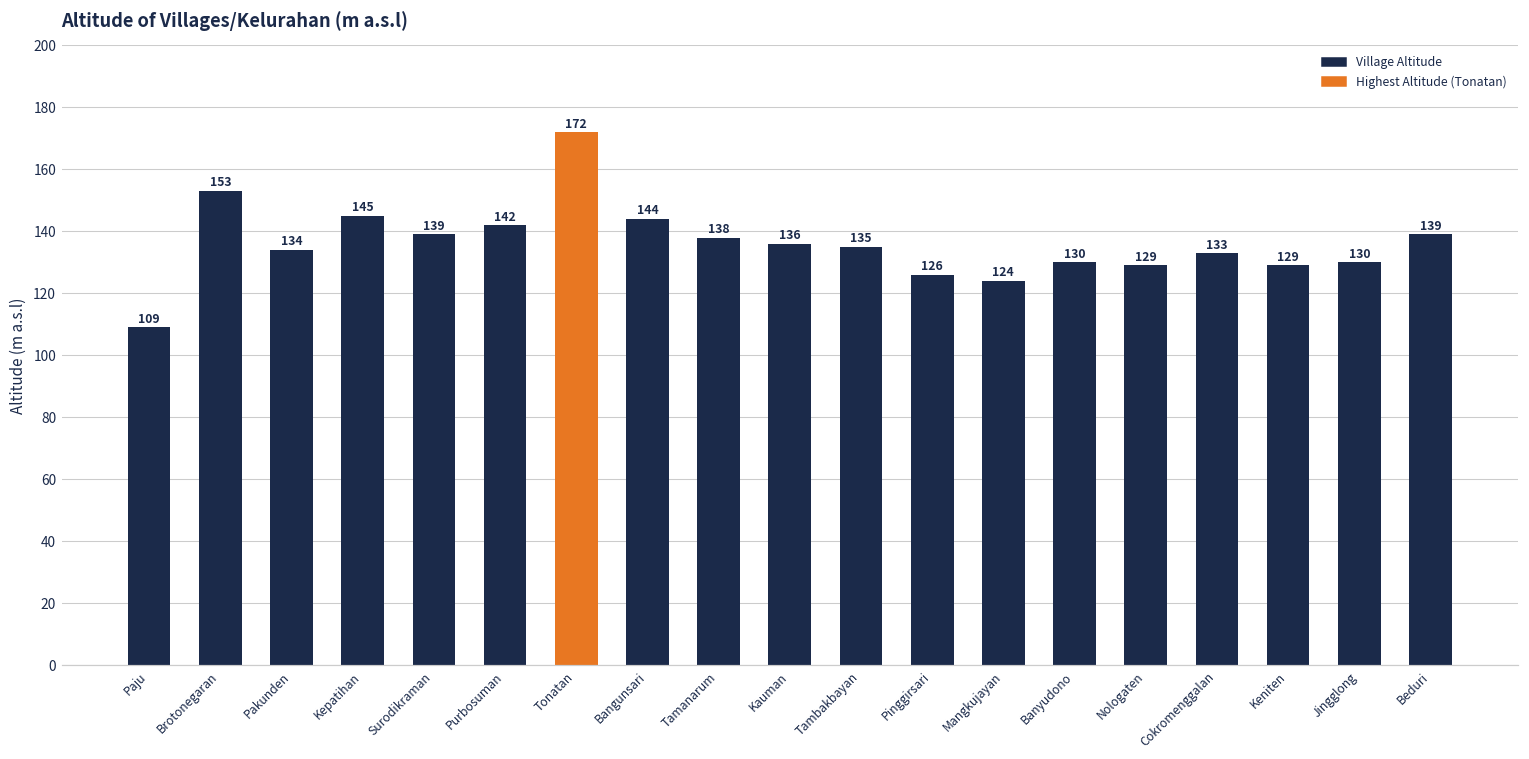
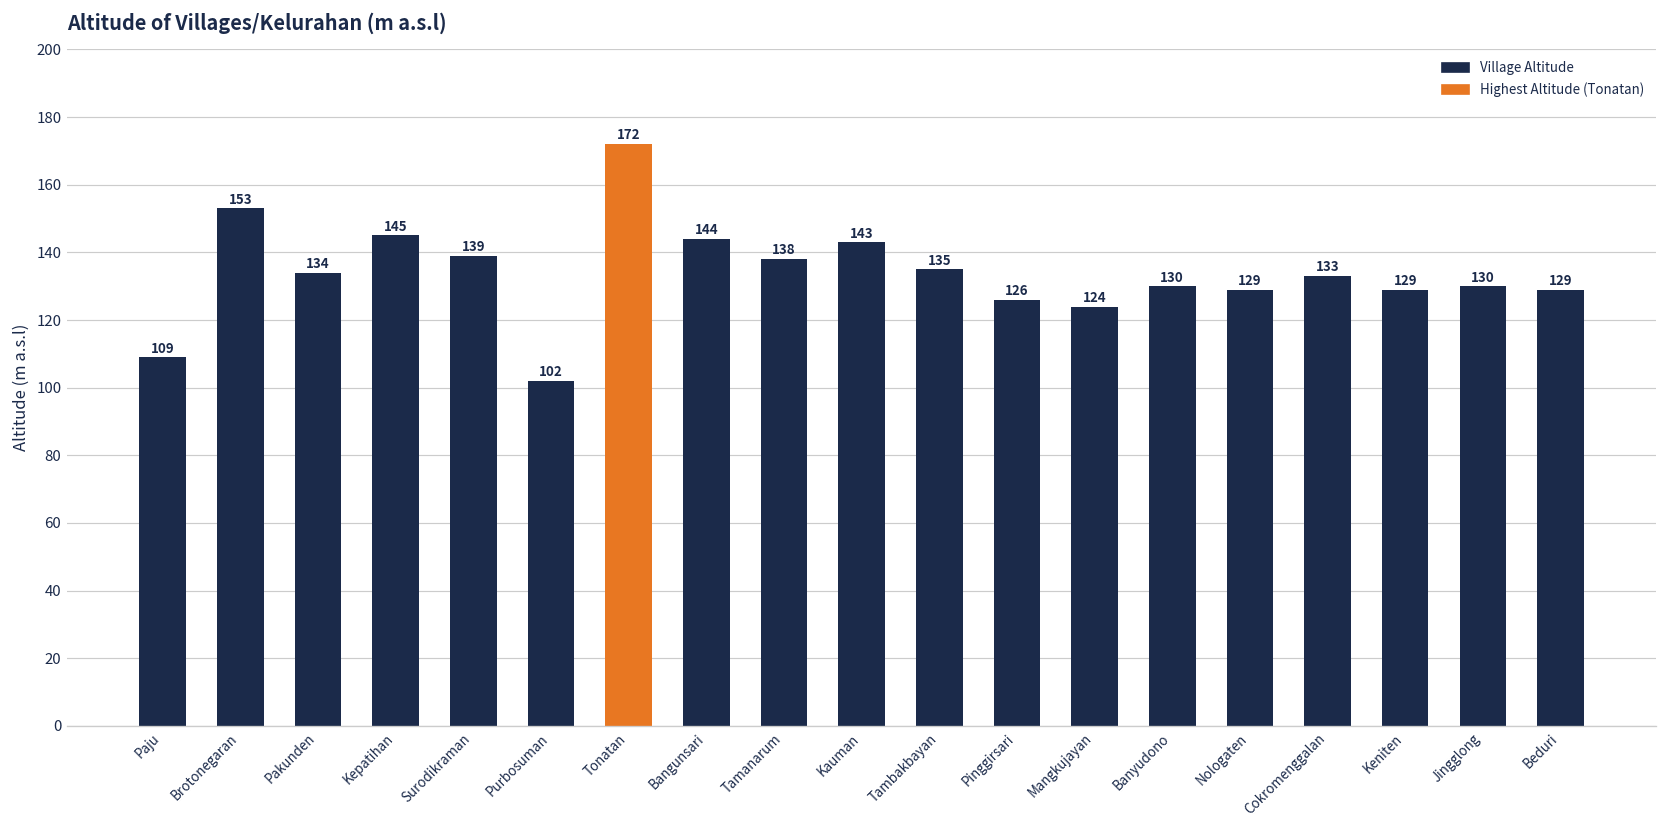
Purbosuman: 142 -> 102
Kauman: 136 -> 143
Beduri: 139 -> 129
